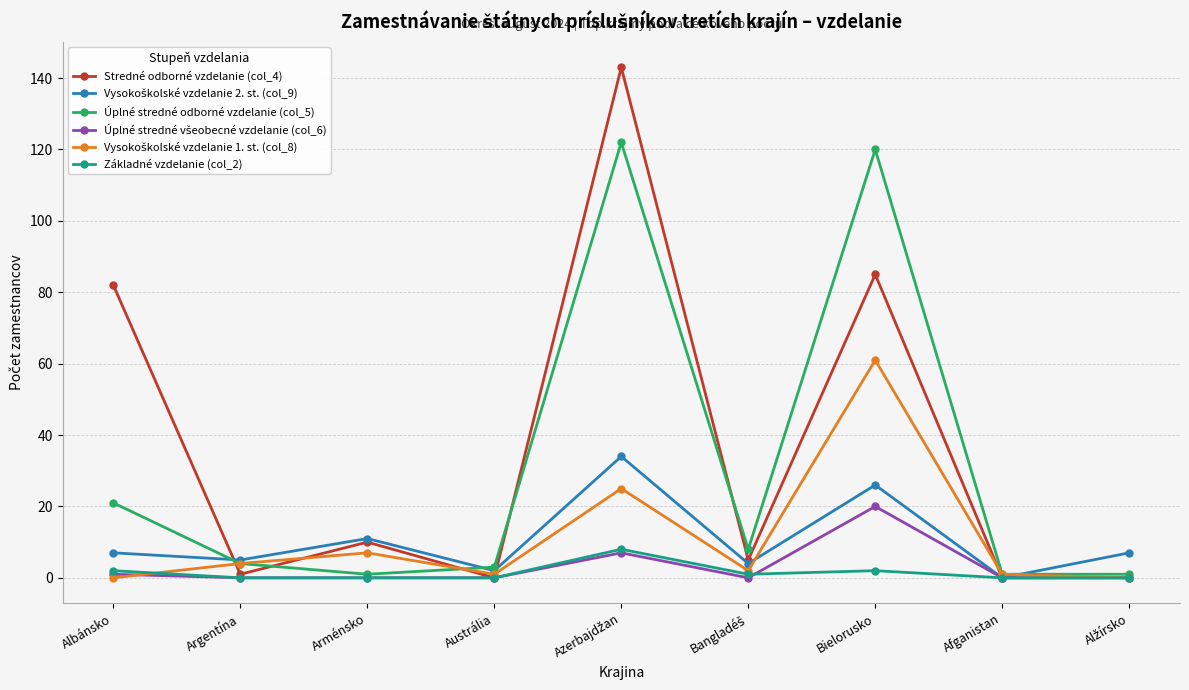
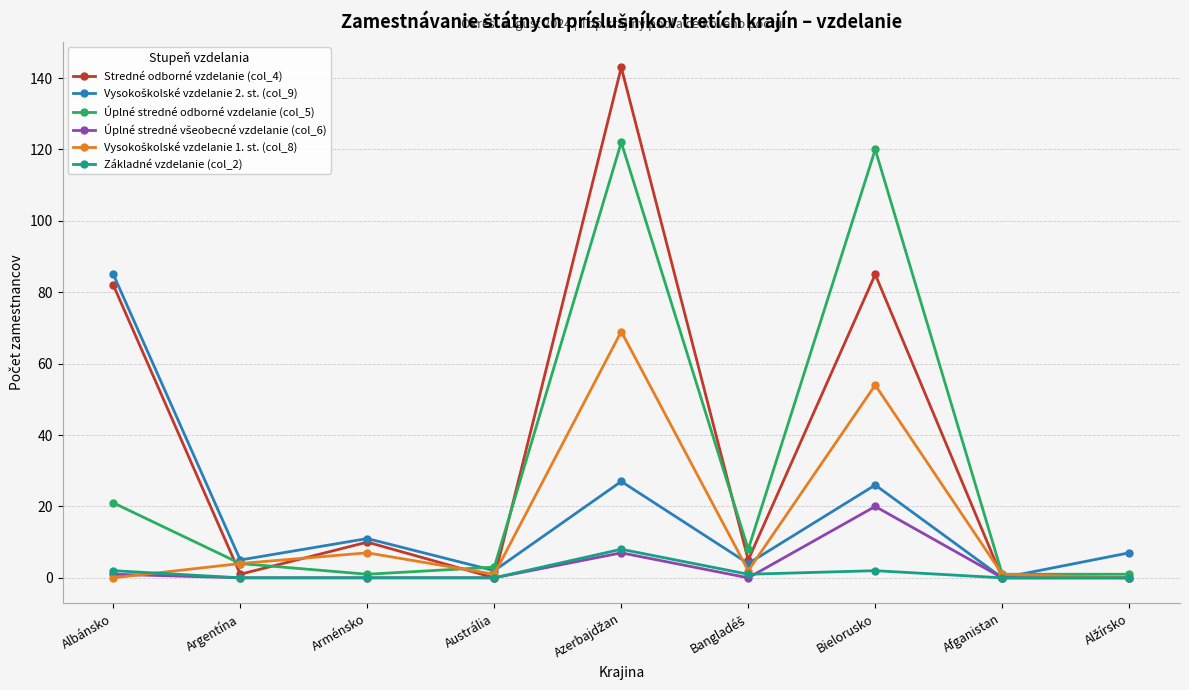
Vysokoškolské vzdelanie 2. st. (col_9), Albánsko: 7 -> 85
Vysokoškolské vzdelanie 2. st. (col_9), Azerbajdžan: 34 -> 27
Vysokoškolské vzdelanie 1. st. (col_8), Azerbajdžan: 25 -> 69
Vysokoškolské vzdelanie 1. st. (col_8), Bielorusko: 61 -> 54
